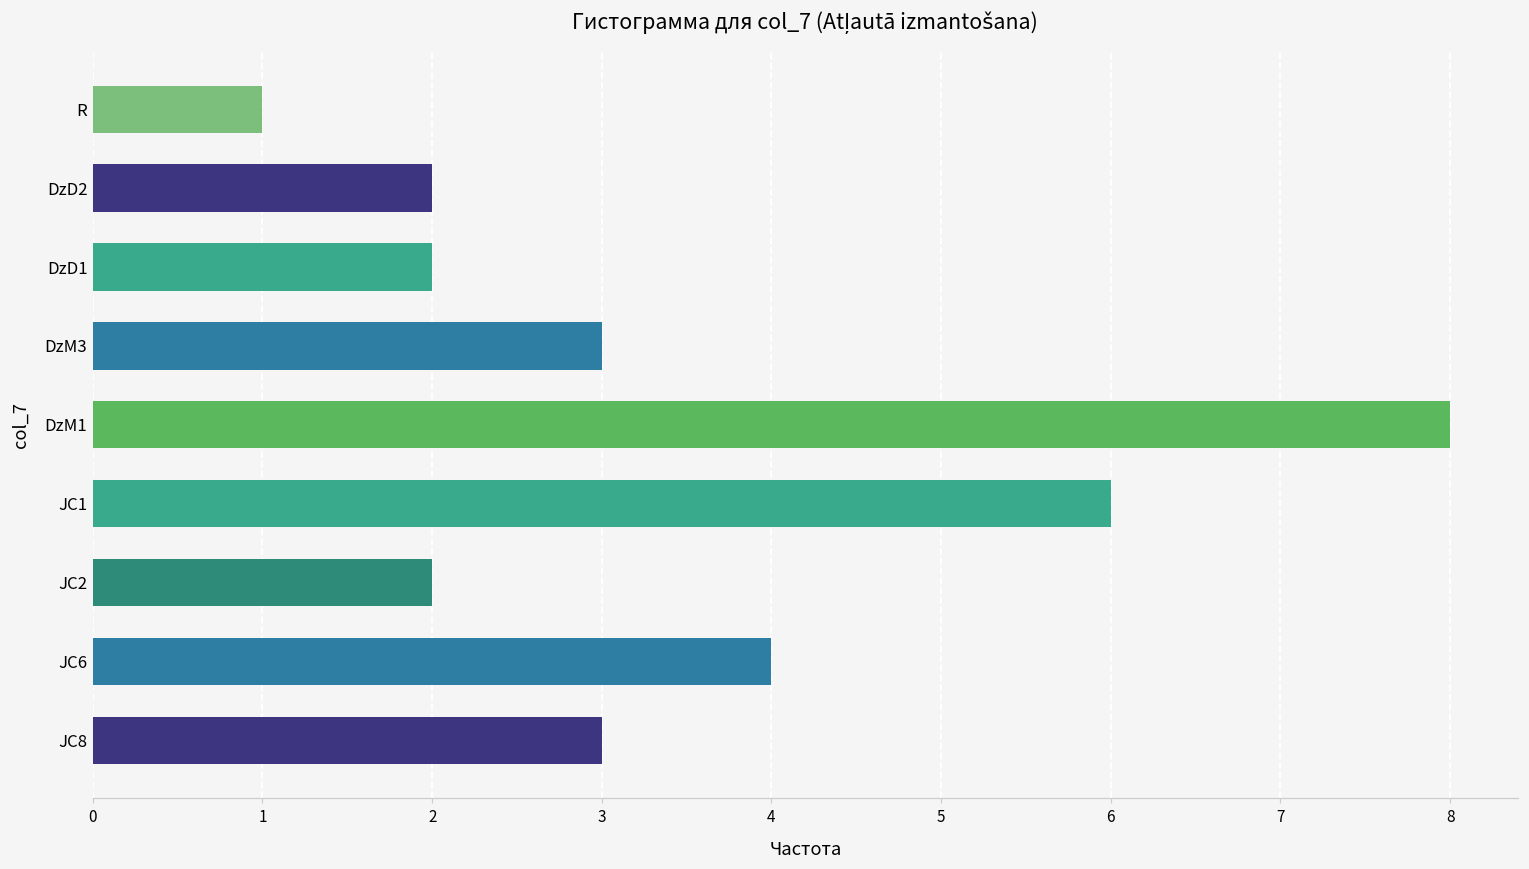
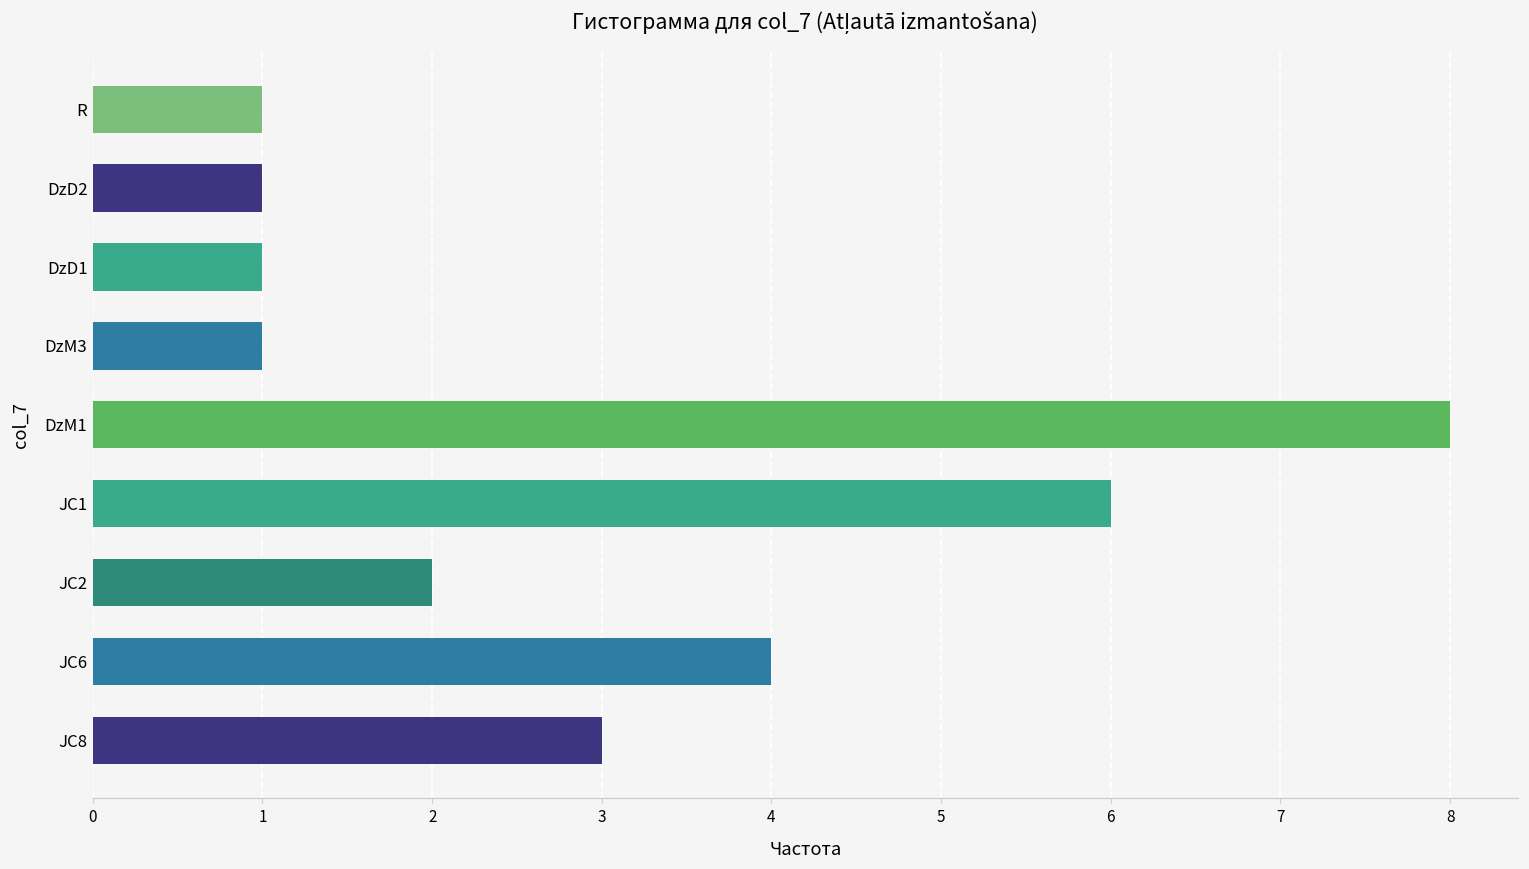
DzD2: 2 -> 1
DzD1: 2 -> 1
DzM3: 3 -> 1
